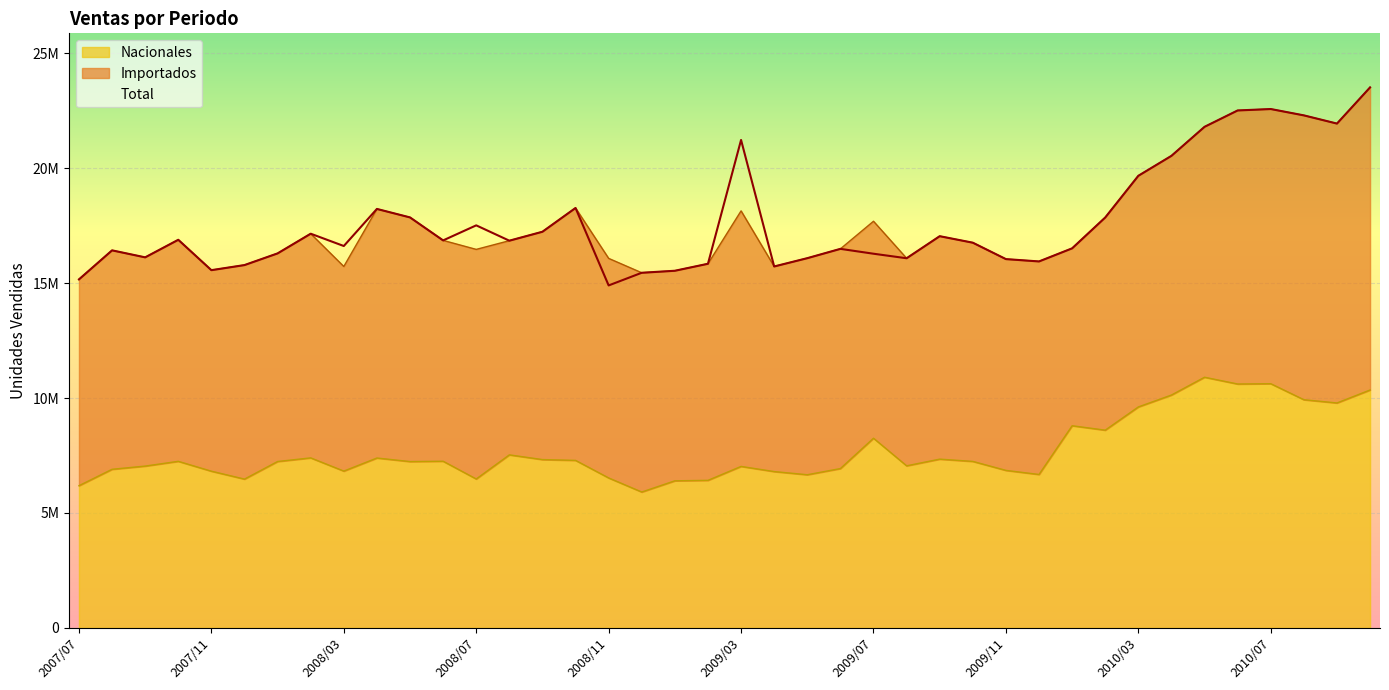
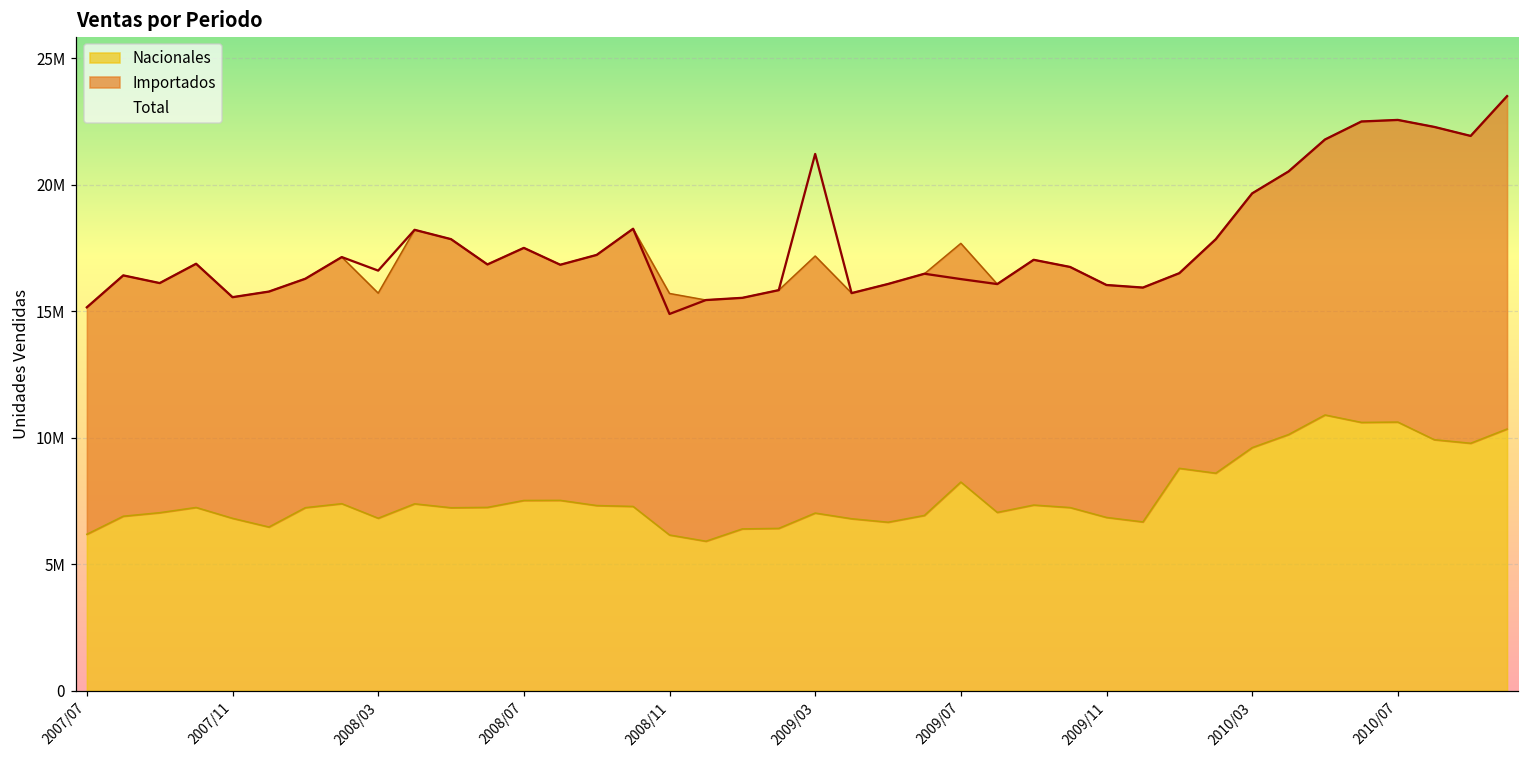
Nacionales, 2008/07: 6500000 -> 7500000
Nacionales, 2008/11: 6500000 -> 6200000
Importados, 2009/03: 11100000 -> 10200000
